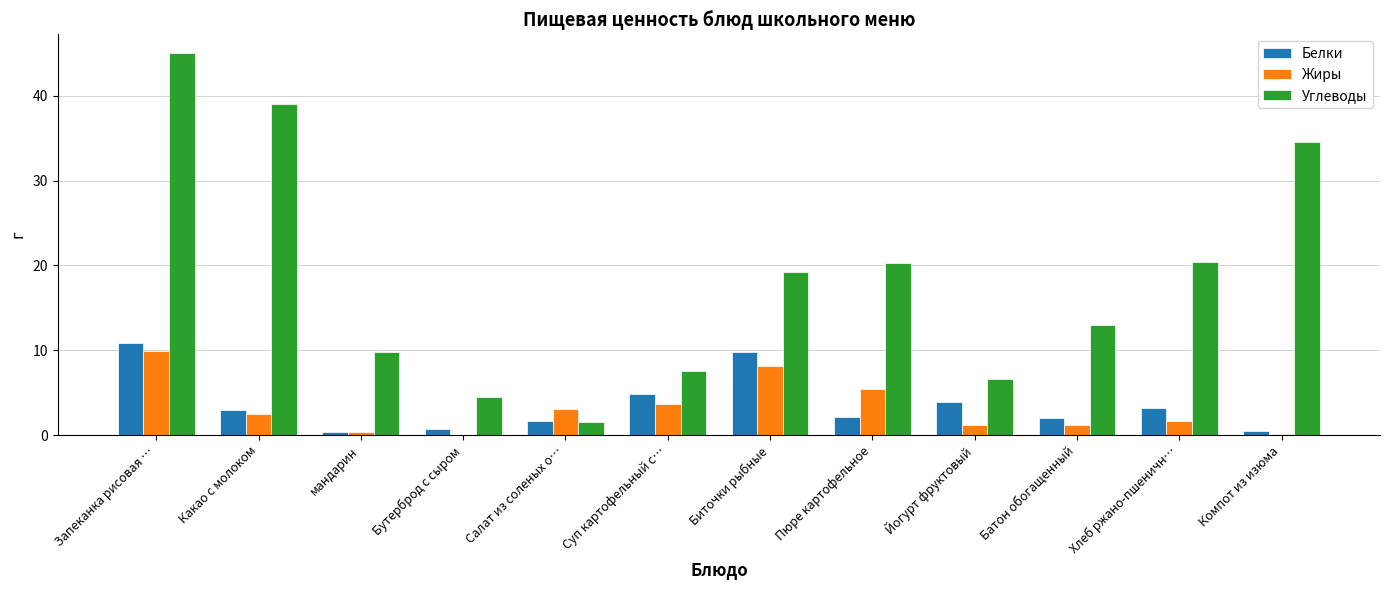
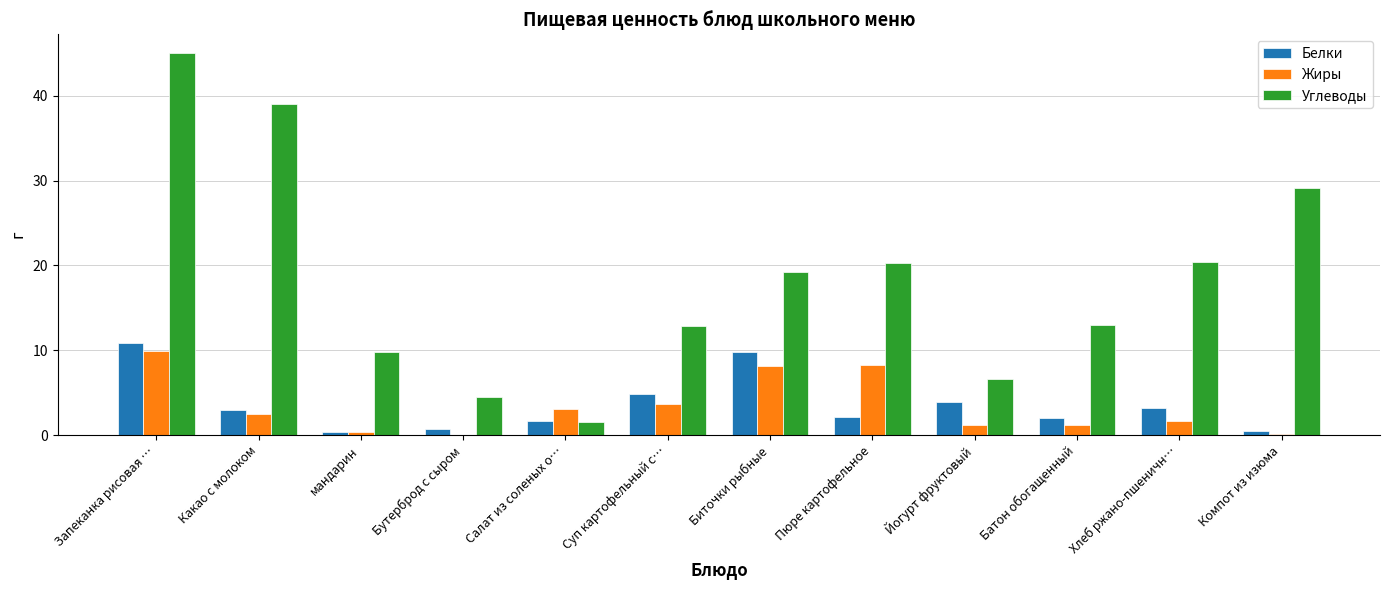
Углеводы, Суп картофельный с…: 8 -> 13
Жиры, Пюре картофельное: 5 -> 8
Углеводы, Компот из изюма: 35 -> 29
